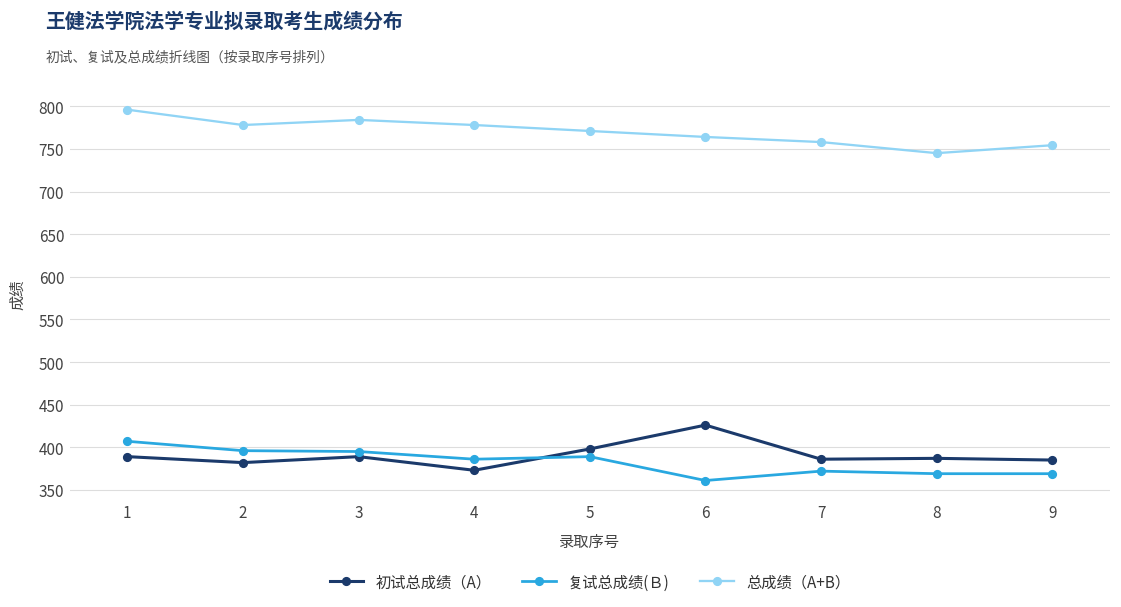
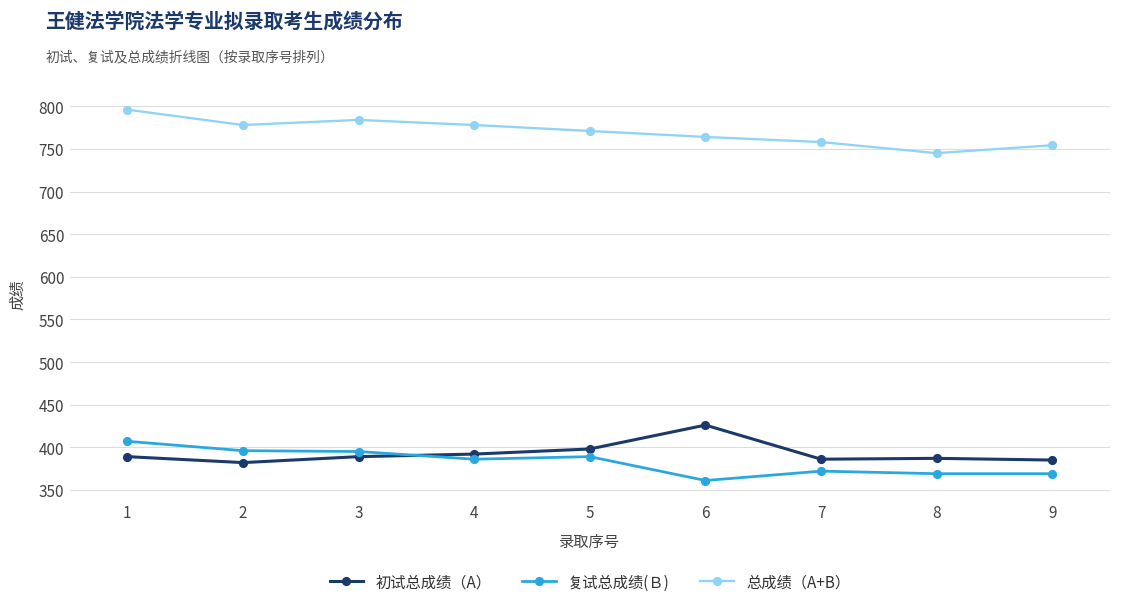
初试总成绩（A）, 4: 370 -> 390
